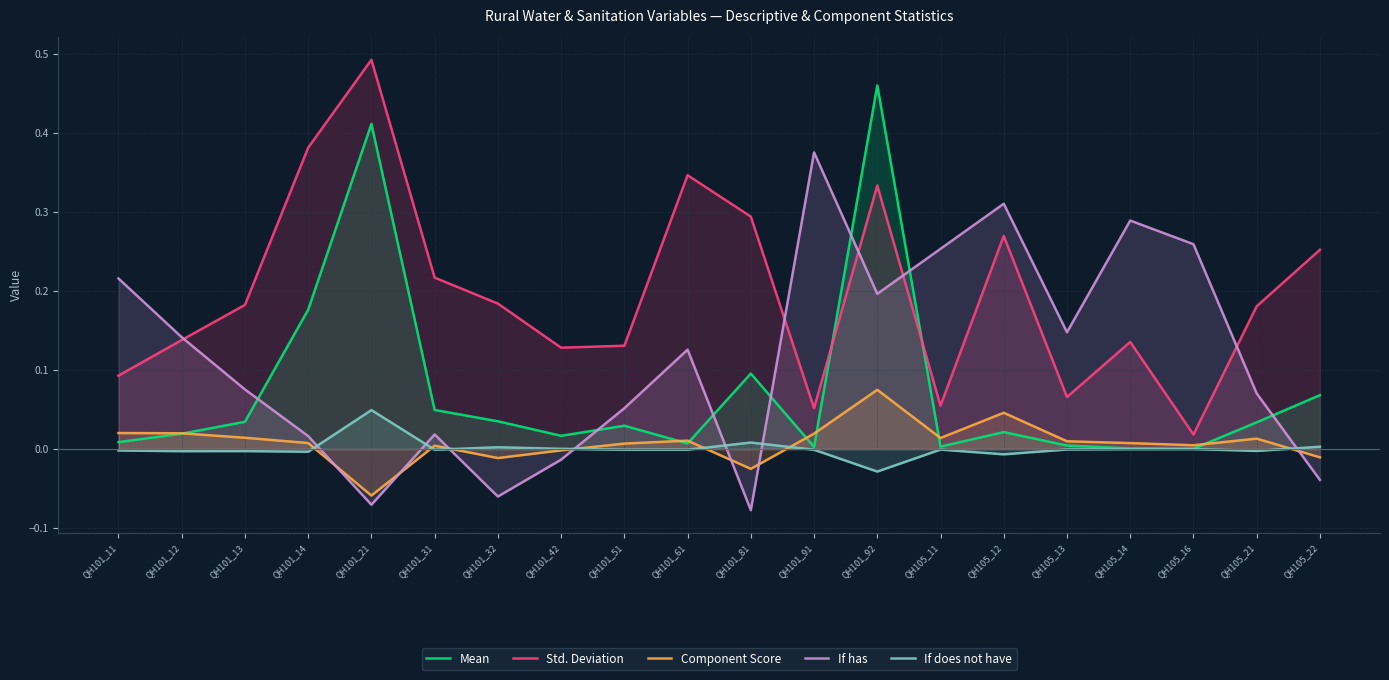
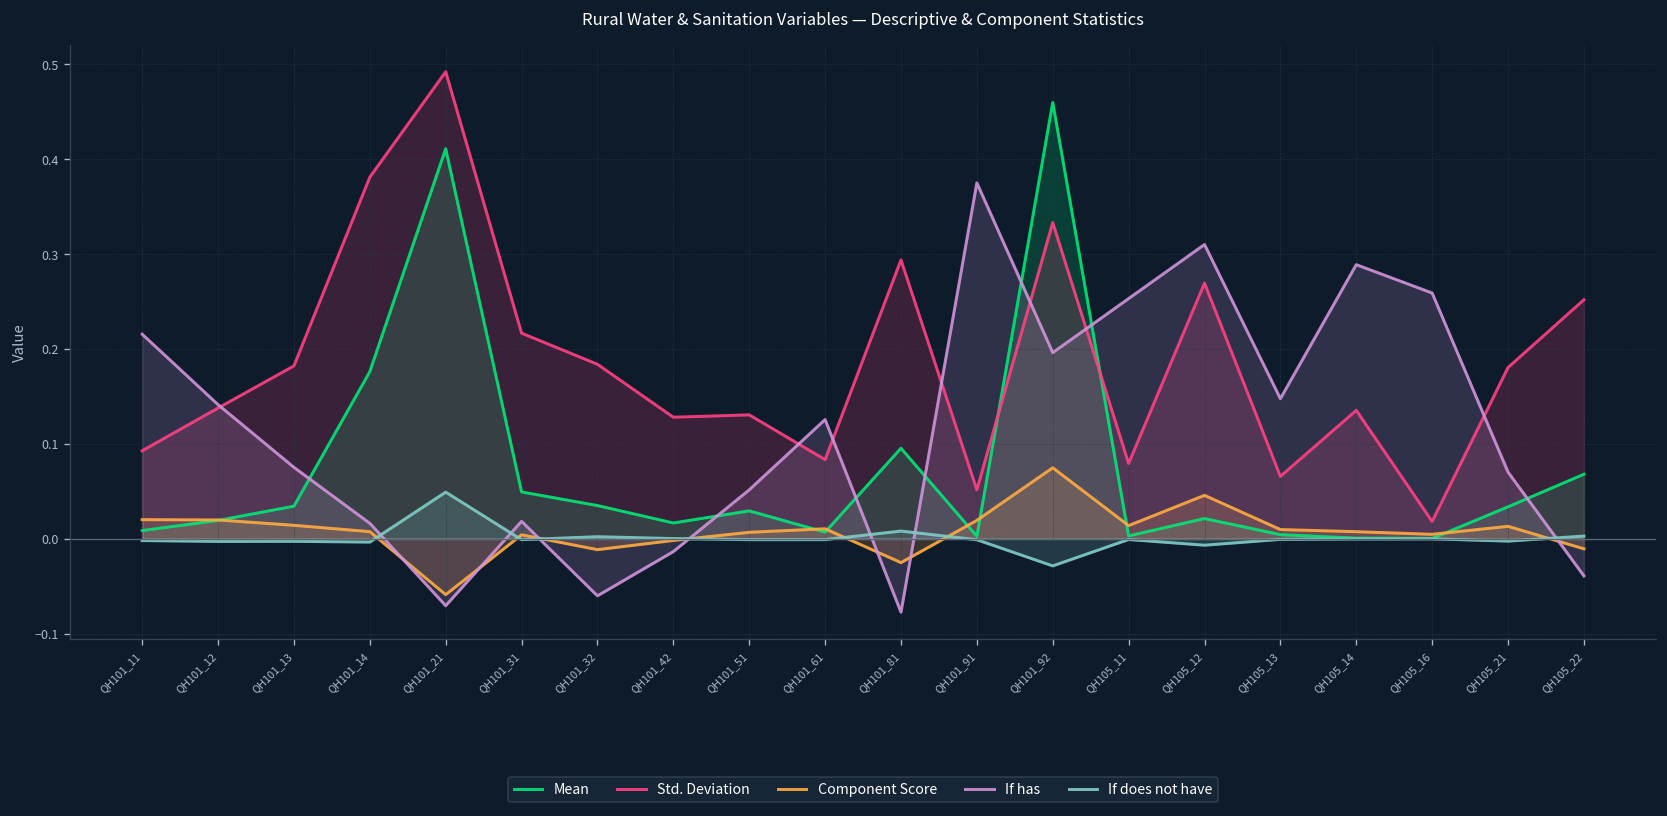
Std. Deviation, QH101_61: 0.35 -> 0.08
Std. Deviation, QH105_11: 0.05 -> 0.08
